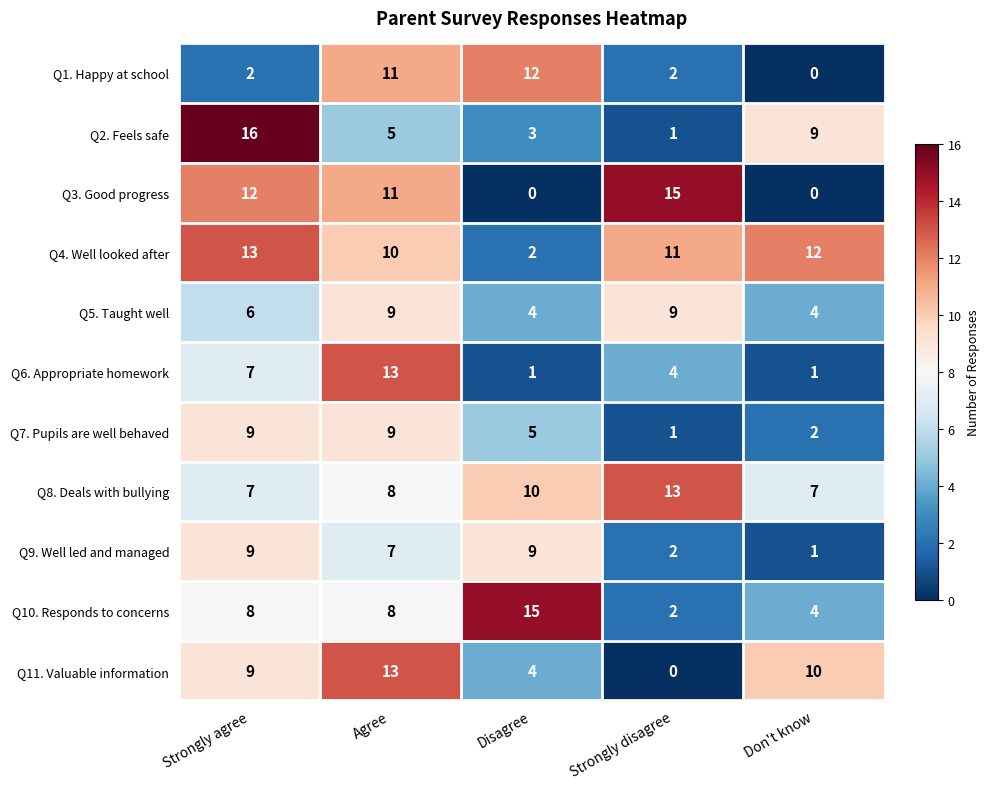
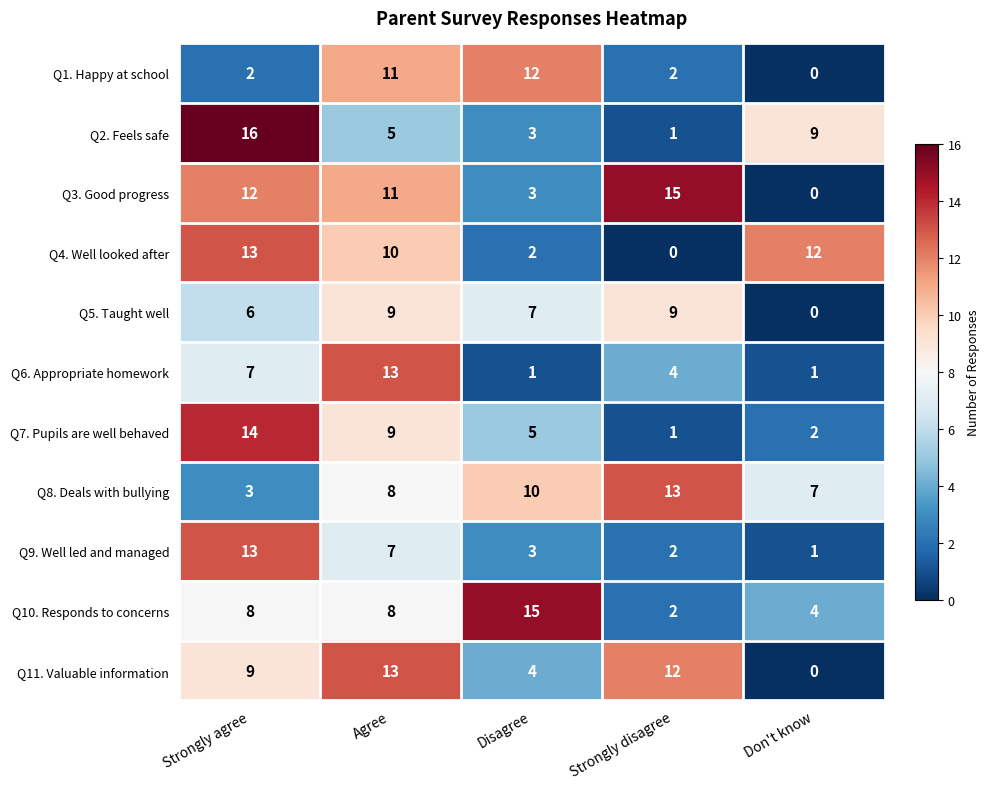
Q3. Good progress, Disagree: 0 -> 3
Q4. Well looked after, Strongly disagree: 11 -> 0
Q5. Taught well, Disagree: 4 -> 7
Q5. Taught well, Don't know: 4 -> 0
Q7. Pupils are well behaved, Strongly agree: 9 -> 14
Q8. Deals with bullying, Strongly agree: 7 -> 3
Q9. Well led and managed, Strongly agree: 9 -> 13
Q9. Well led and managed, Disagree: 9 -> 3
Q11. Valuable information, Strongly disagree: 0 -> 12
Q11. Valuable information, Don't know: 10 -> 0
